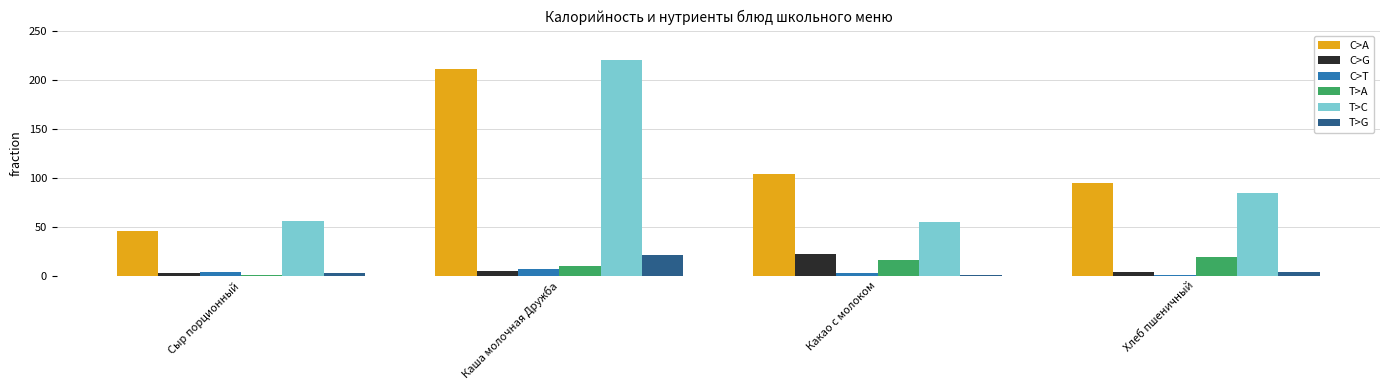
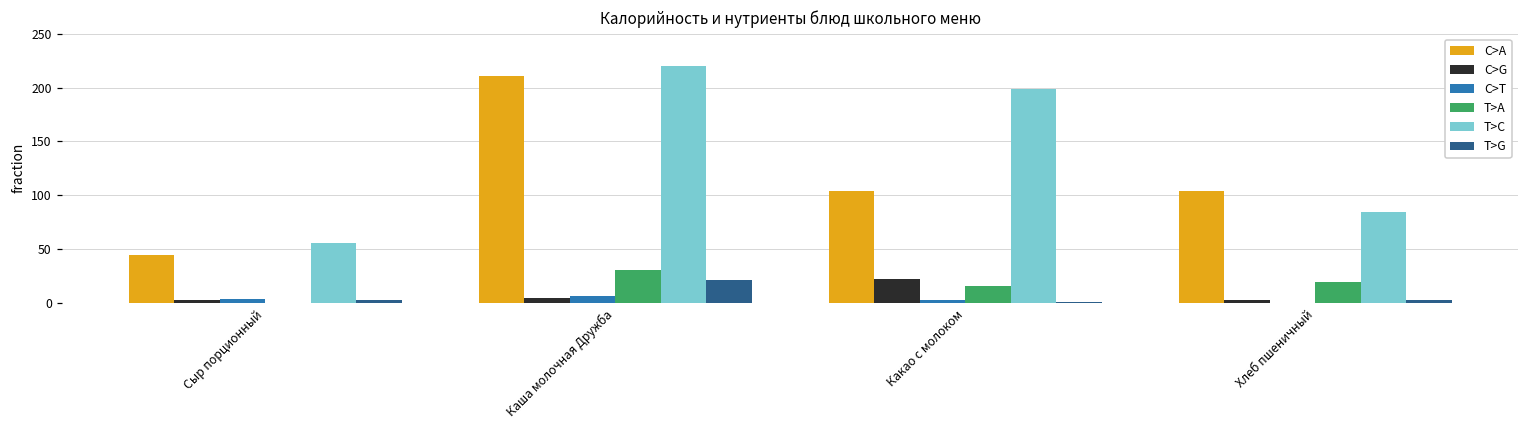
T>A, Каша молочная Дружба: 10 -> 30
T>C, Какао с молоком: 50 -> 200
C>A, Хлеб пшеничный: 90 -> 100
